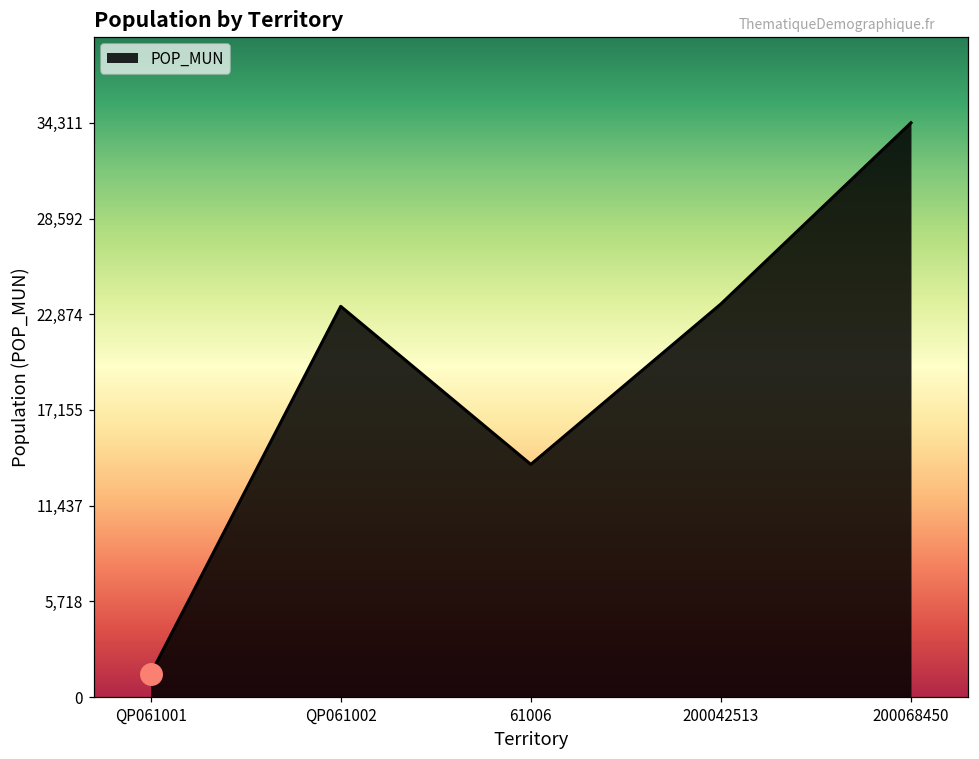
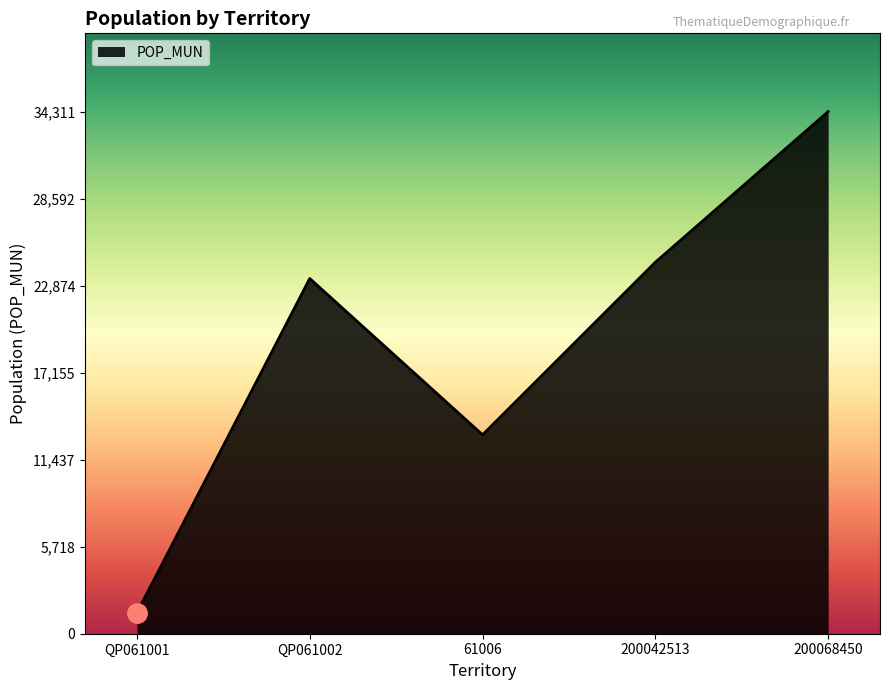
POP_MUN, 61006: 13,900 -> 13,100
POP_MUN, 200042513: 23,500 -> 24,400
